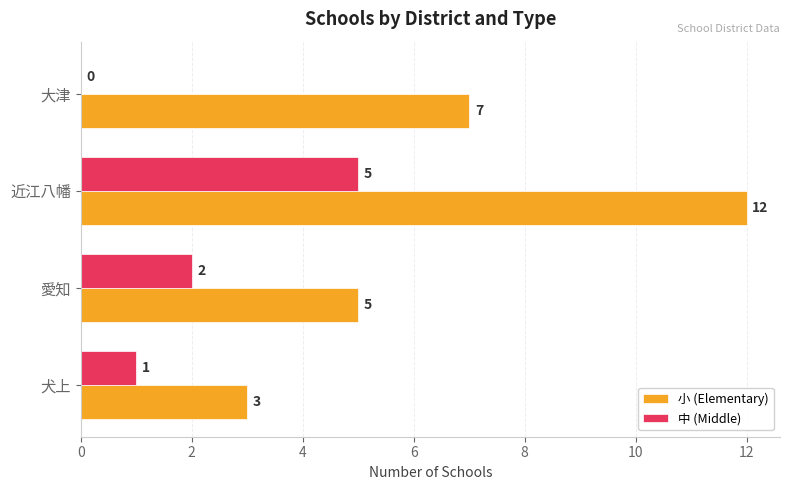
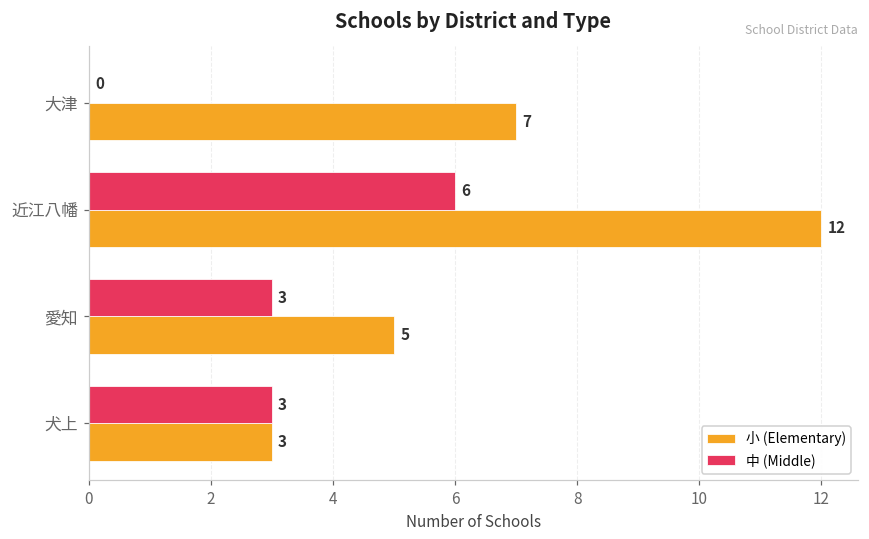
中 (Middle), 近江八幡: 5 -> 6
中 (Middle), 愛知: 2 -> 3
中 (Middle), 犬上: 1 -> 3
